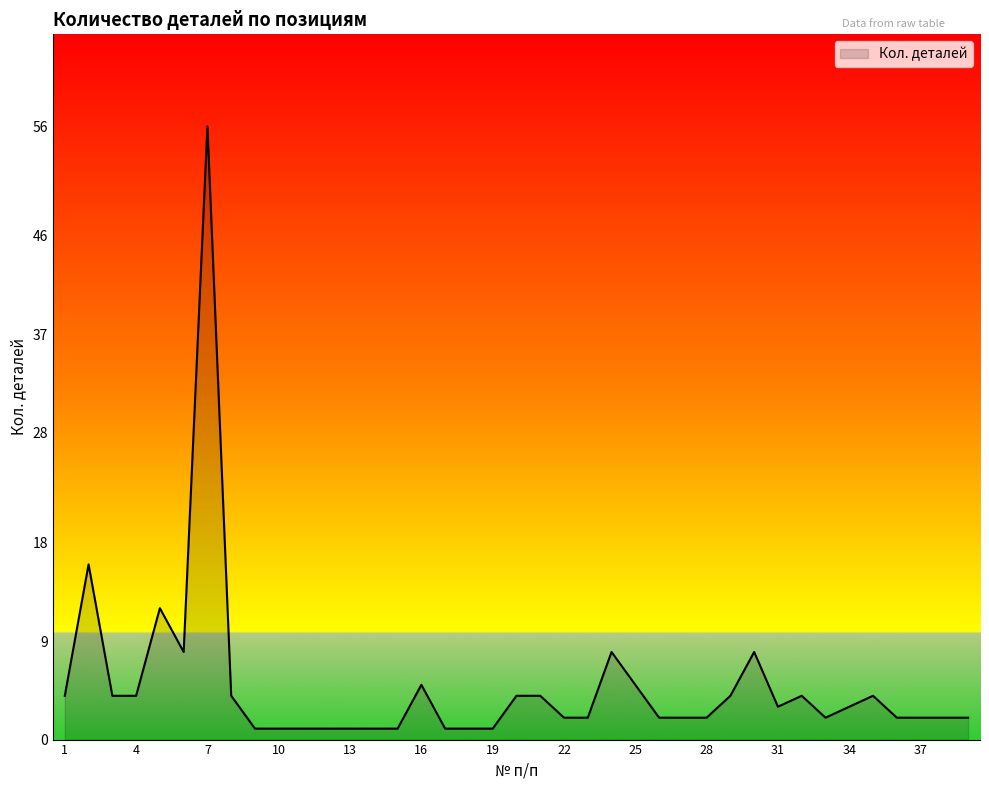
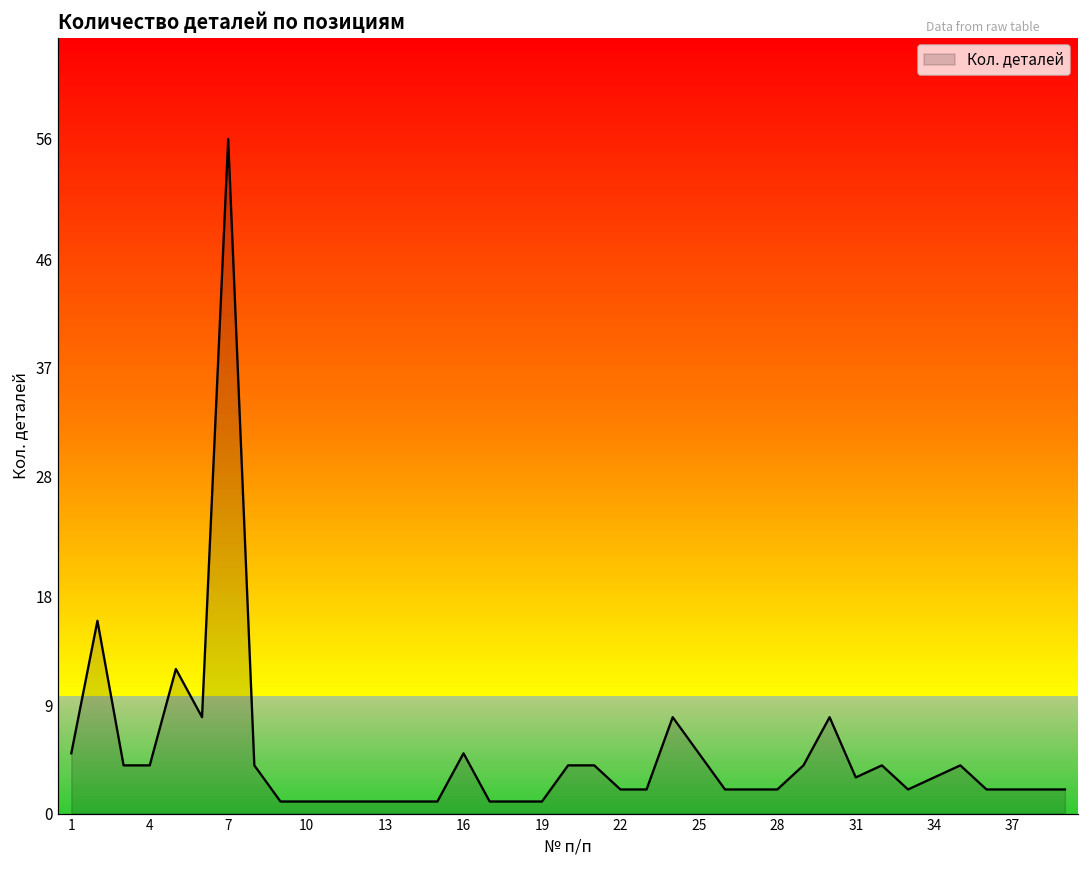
1: 4 -> 5
